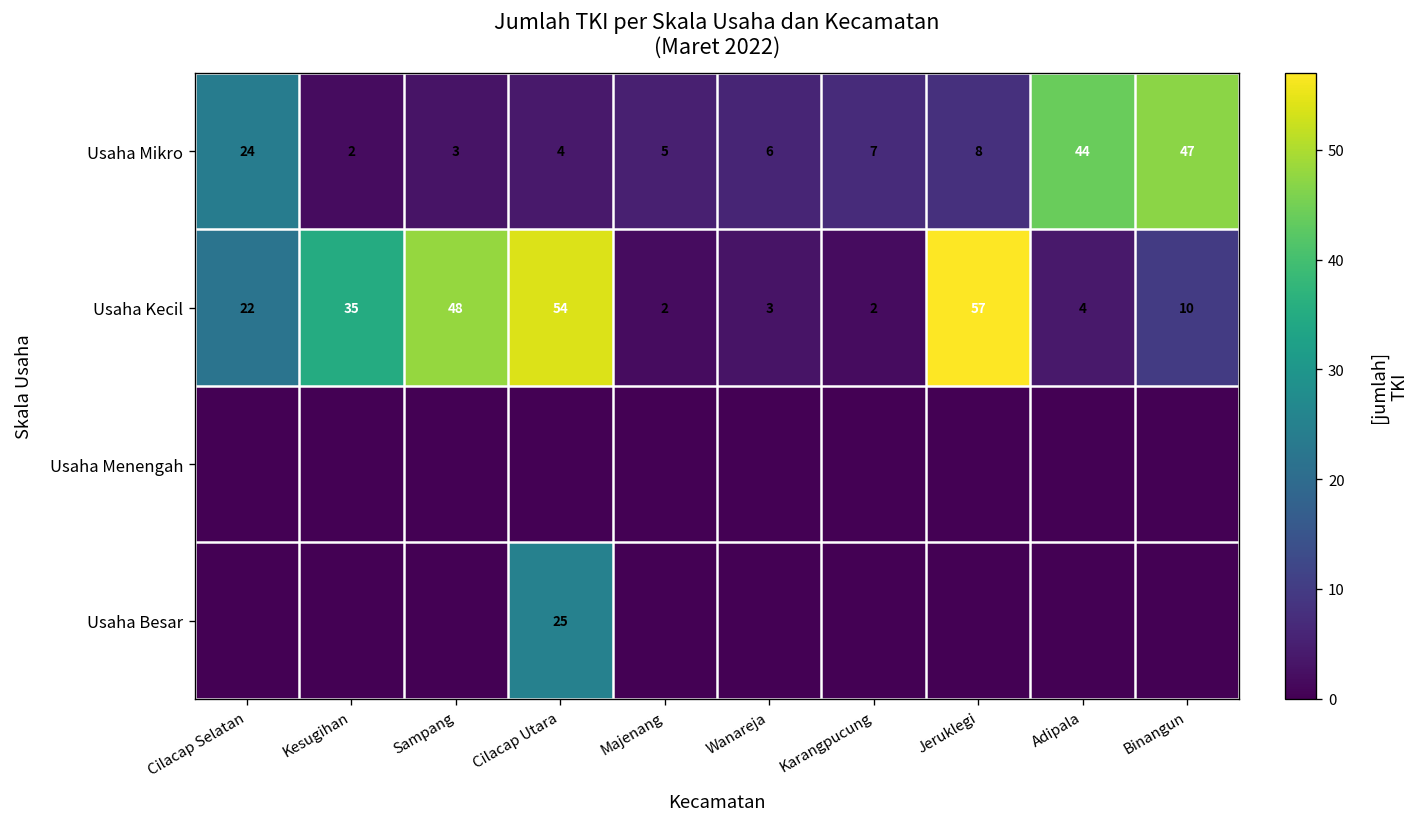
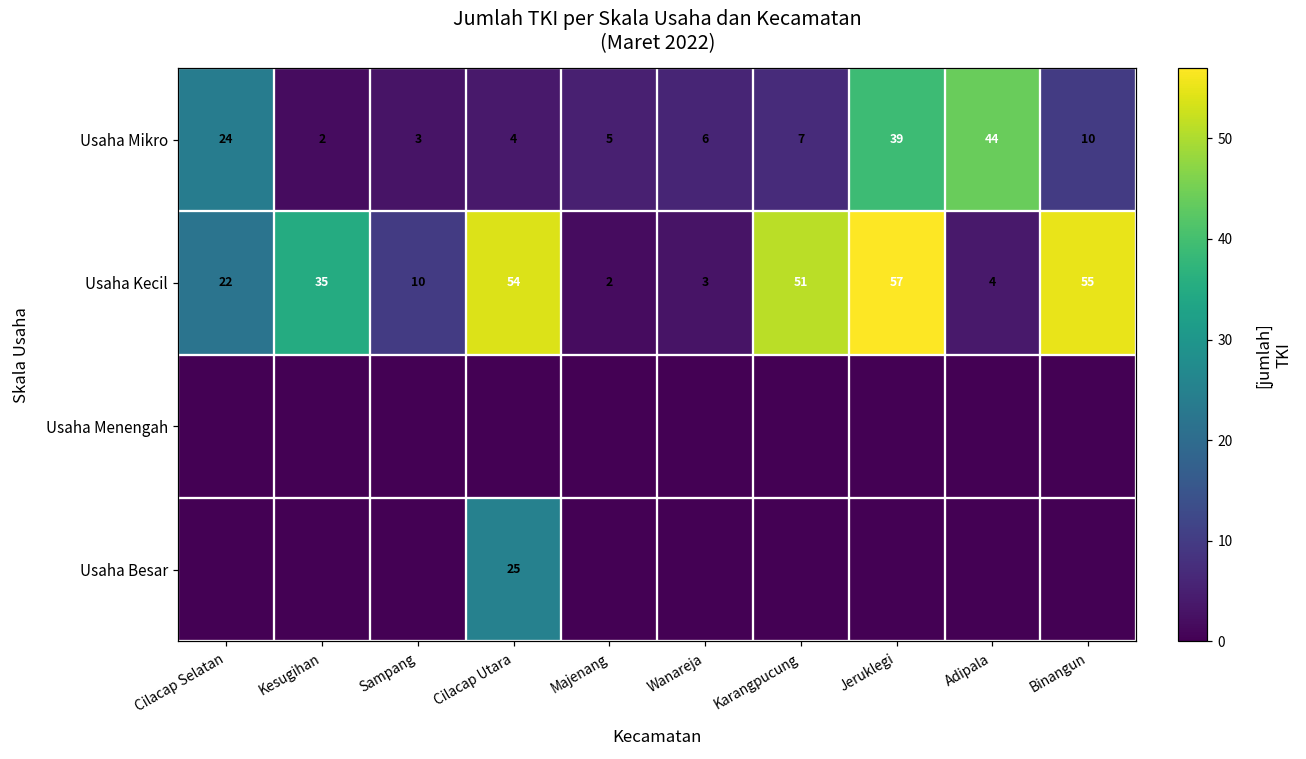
Usaha Mikro, Jeruklegi: 8 -> 39
Usaha Mikro, Binangun: 47 -> 10
Usaha Kecil, Sampang: 48 -> 10
Usaha Kecil, Karangpucung: 2 -> 51
Usaha Kecil, Binangun: 10 -> 55
